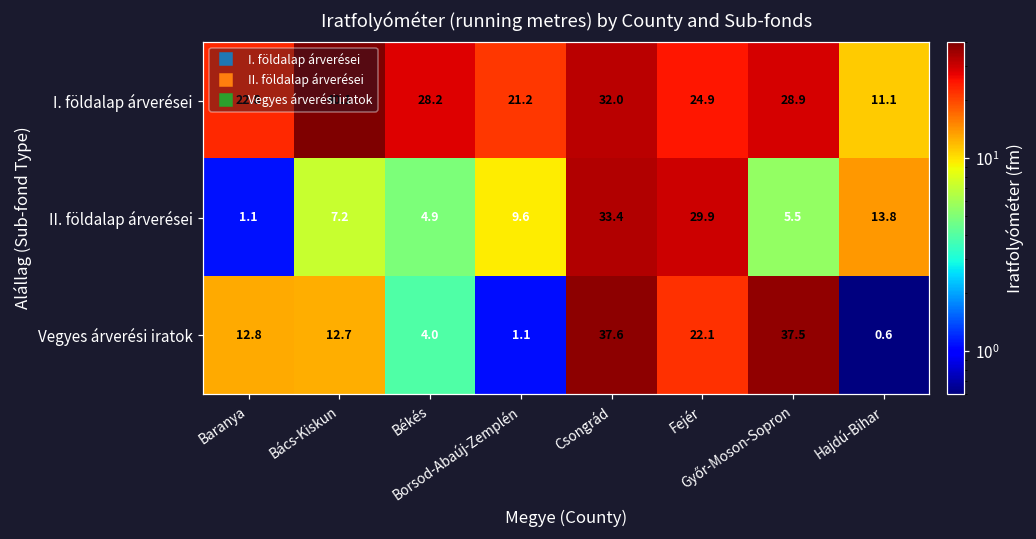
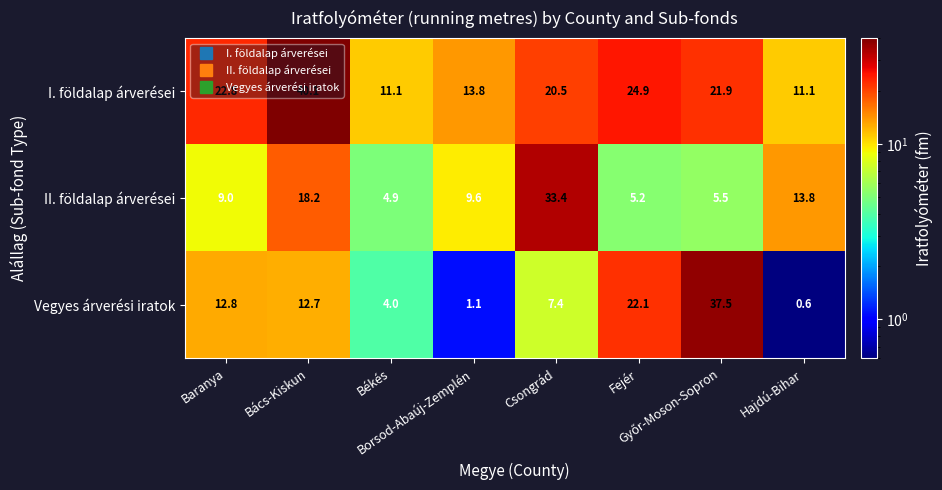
I. földalap árverései, Békés: 28.2 -> 11.1
I. földalap árverései, Borsod-Abaúj-Zemplén: 21.2 -> 13.8
I. földalap árverései, Csongrád: 32.0 -> 20.5
I. földalap árverései, Győr-Moson-Sopron: 28.9 -> 21.9
II. földalap árverései, Baranya: 1.1 -> 9.0
II. földalap árverései, Bács-Kiskun: 7.2 -> 18.2
II. földalap árverései, Fejér: 29.9 -> 5.2
Vegyes árverési iratok, Csongrád: 37.6 -> 7.4
